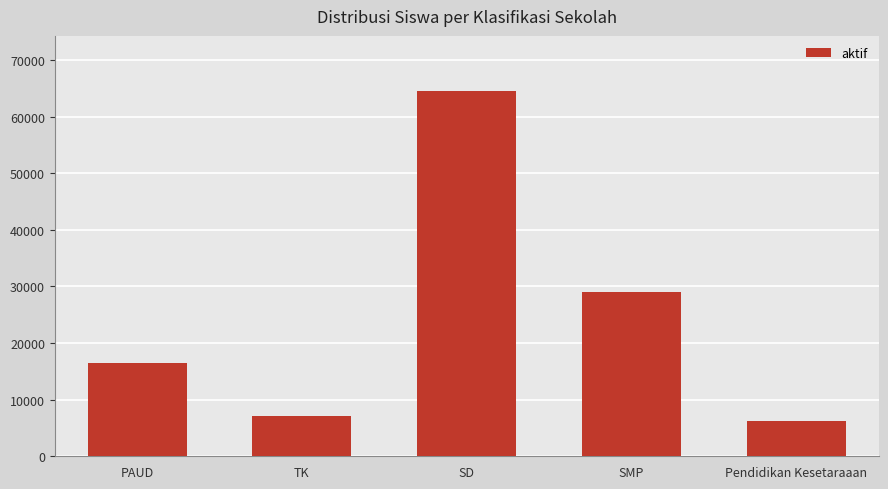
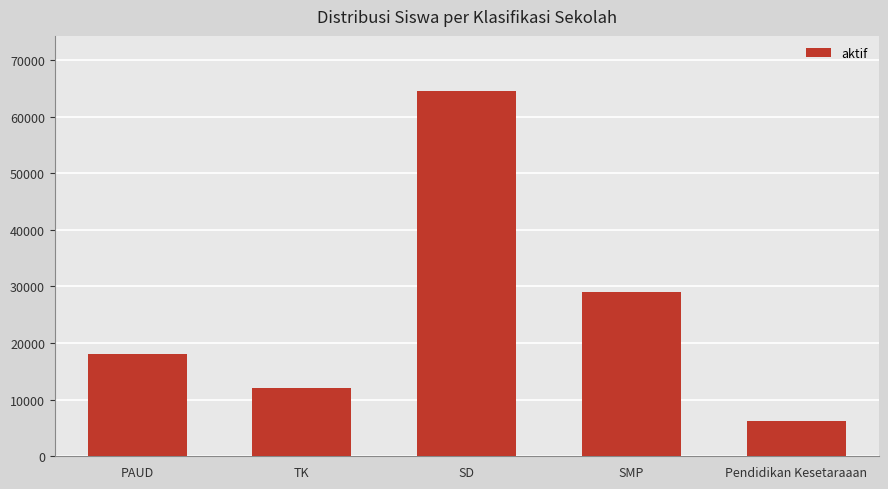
PAUD: 16000 -> 18000
TK: 7000 -> 12000
